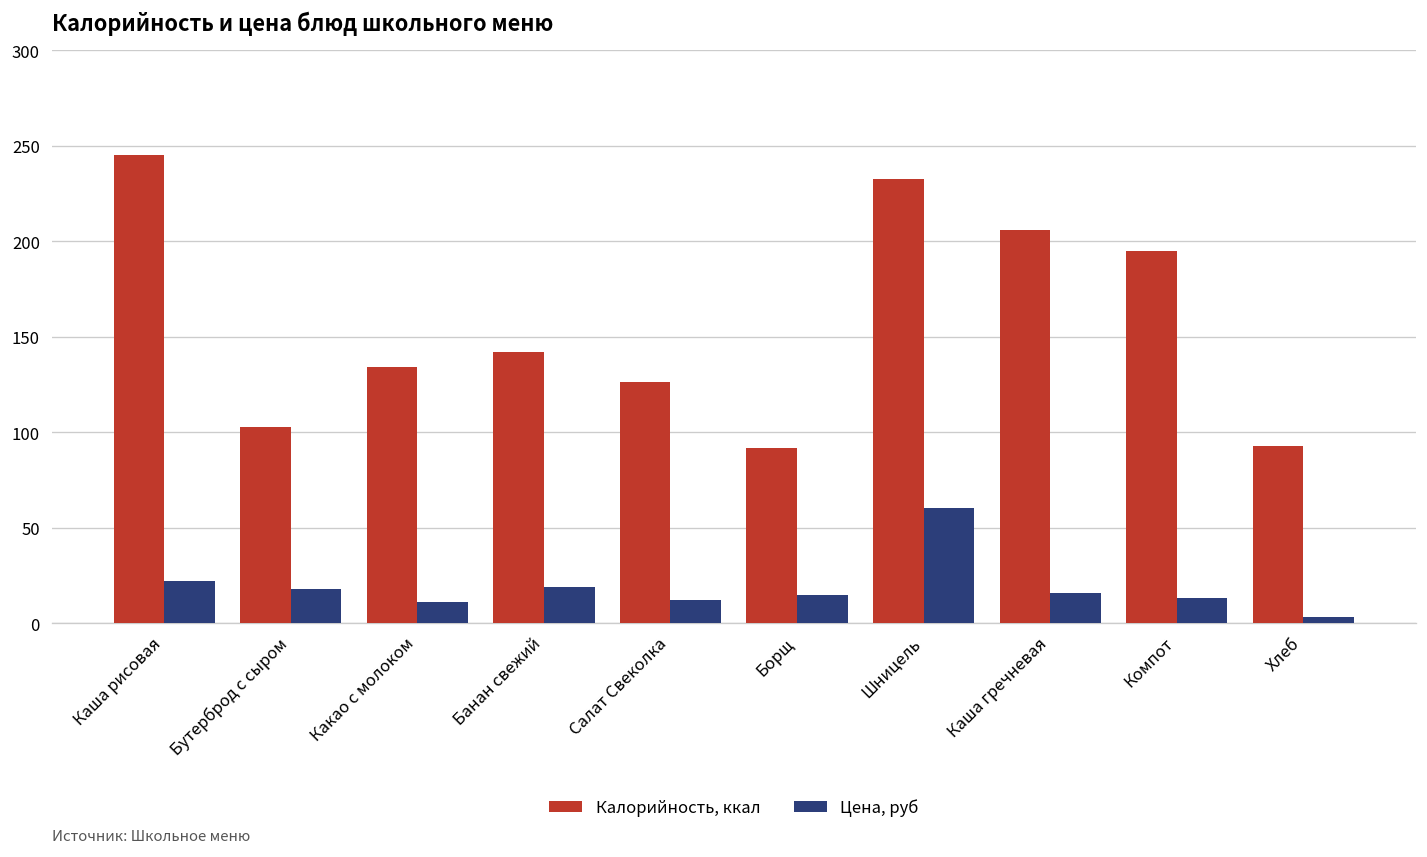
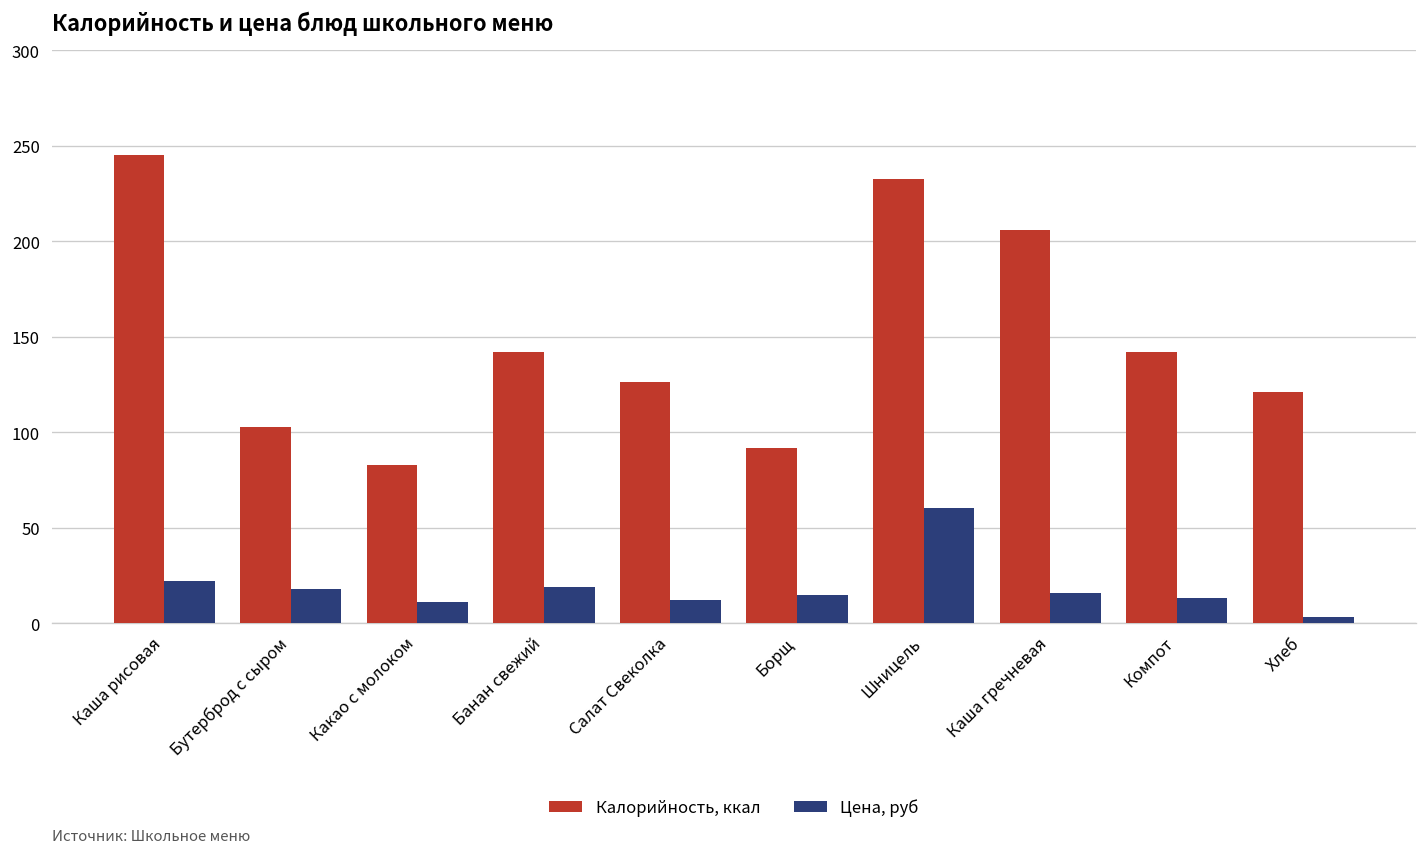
Калорийность, ккал, Какао с молоком: 134 -> 83
Калорийность, ккал, Компот: 195 -> 142
Калорийность, ккал, Хлеб: 93 -> 121
